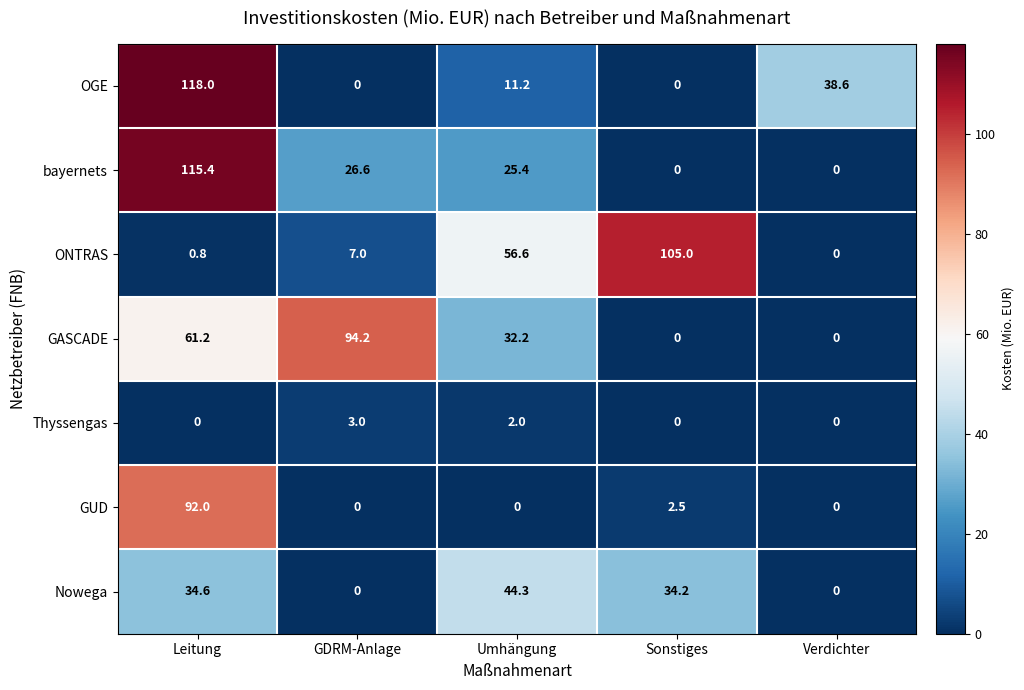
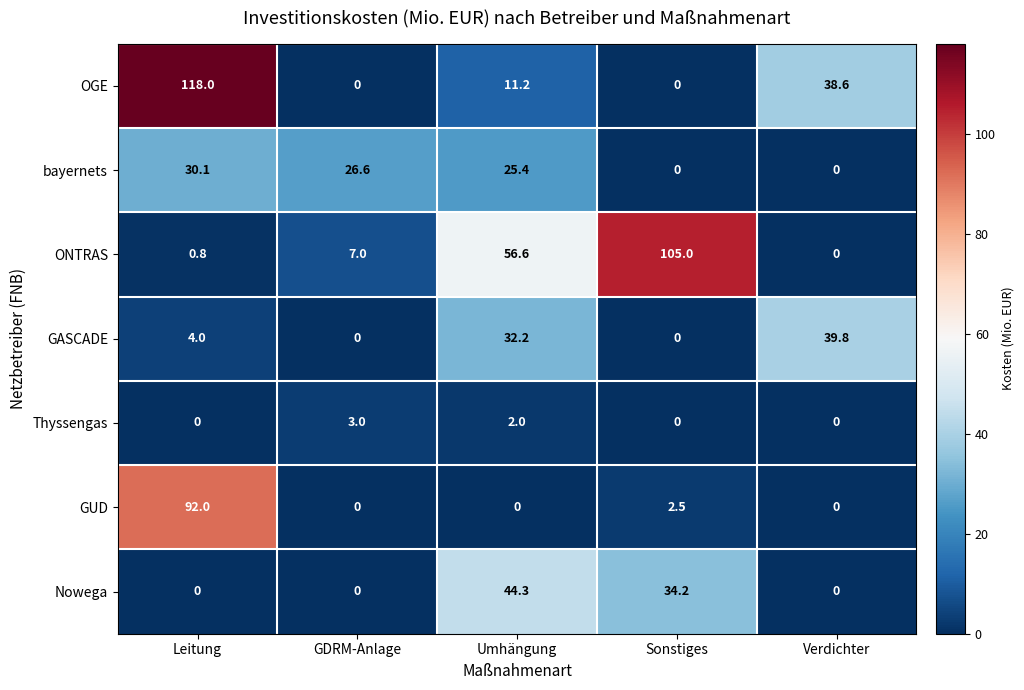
bayernets, Leitung: 115.4 -> 30.1
GASCADE, Leitung: 61.2 -> 4.0
GASCADE, GDRM-Anlage: 94.2 -> 0
GASCADE, Verdichter: 0 -> 39.8
Nowega, Leitung: 34.6 -> 0
